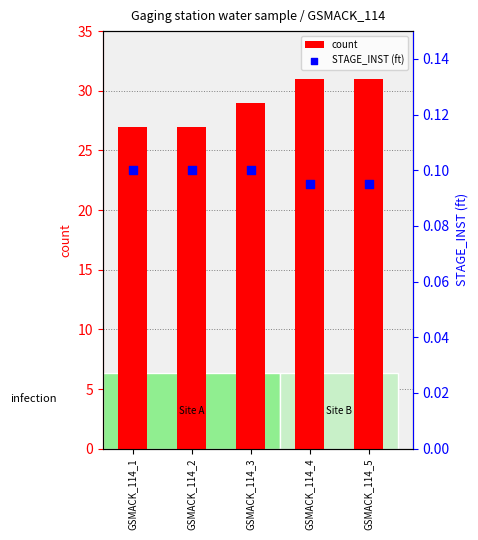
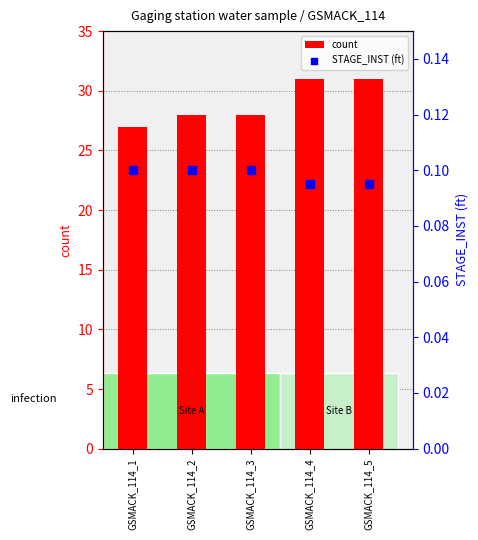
count, GSMACK_114_2: 27 -> 28
count, GSMACK_114_3: 29 -> 28
